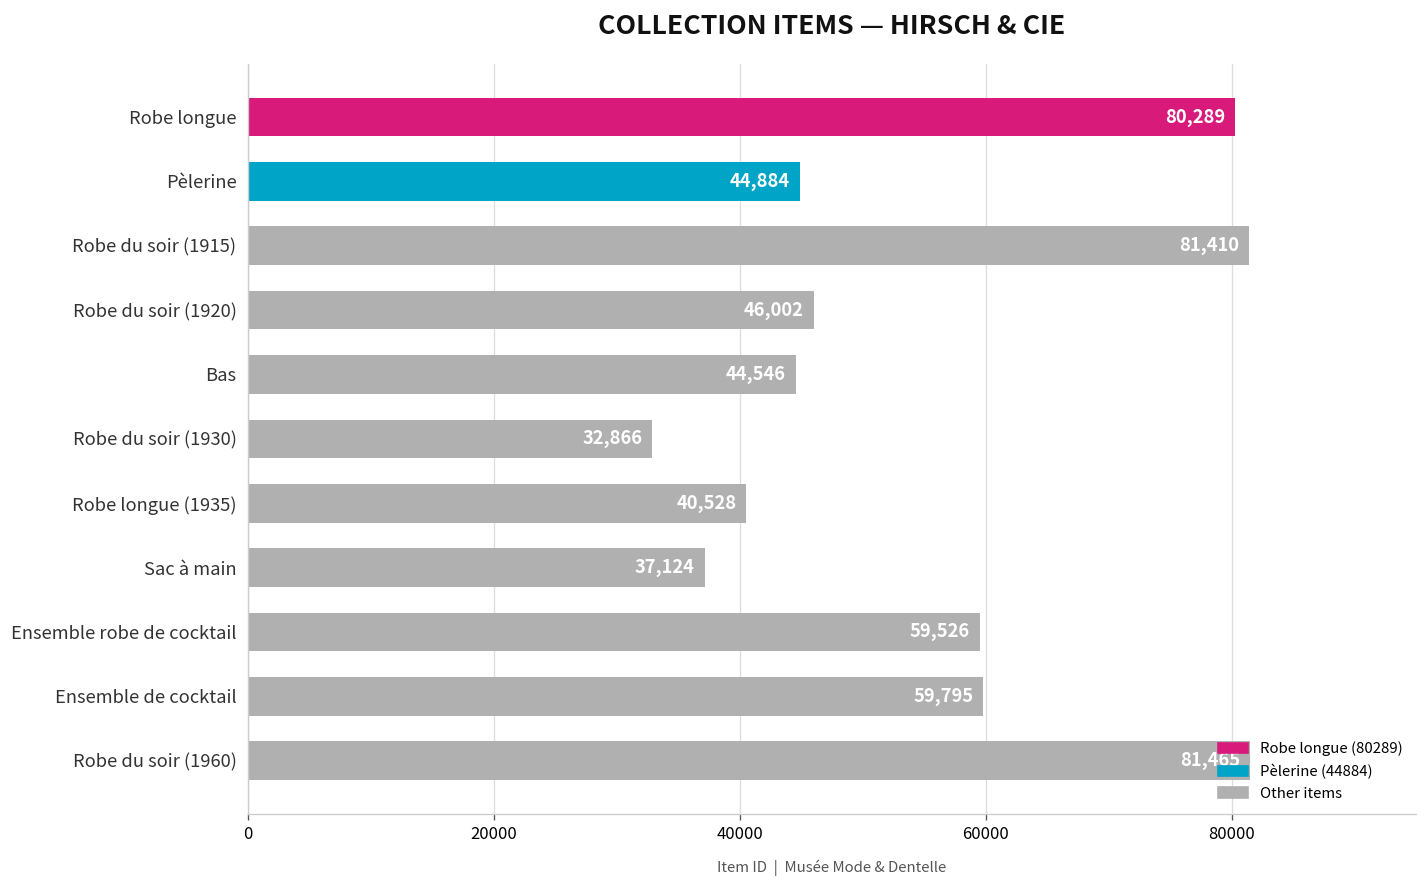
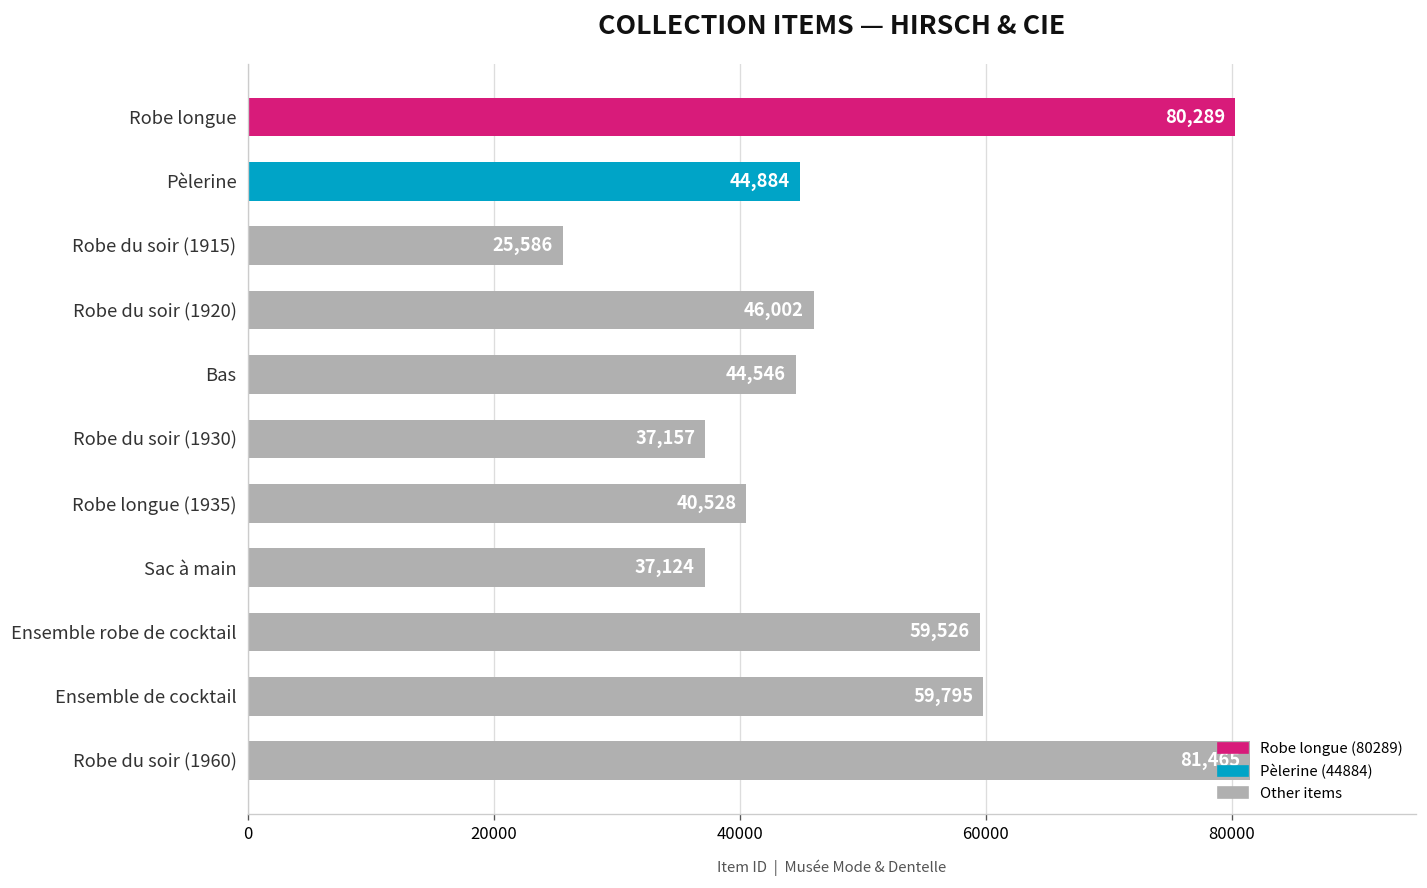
Robe du soir (1915): 81,410 -> 25,586
Robe du soir (1930): 32,866 -> 37,157
